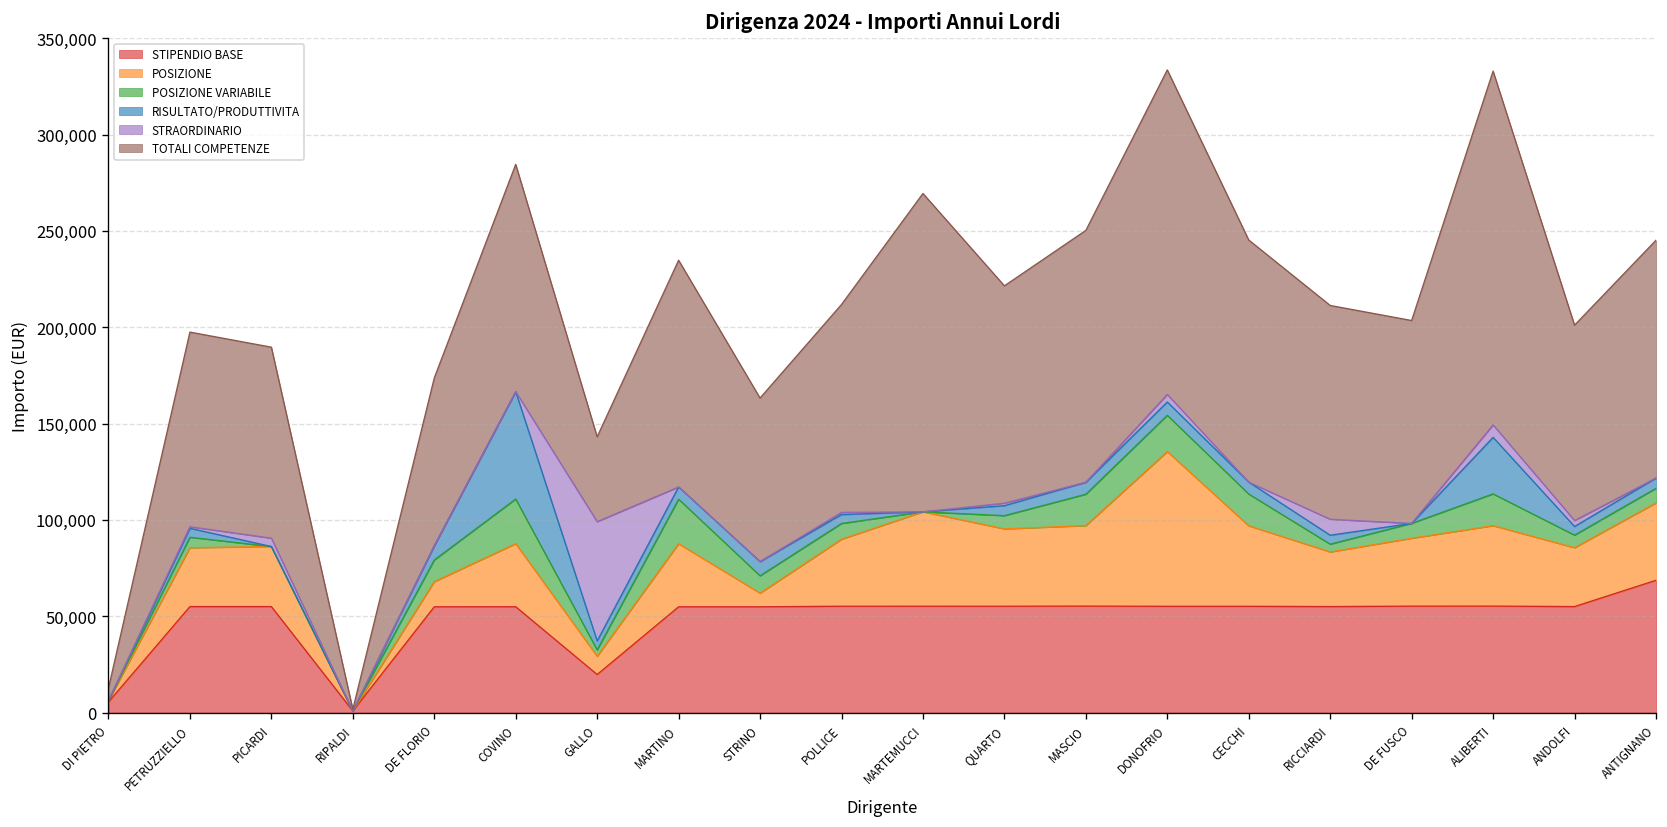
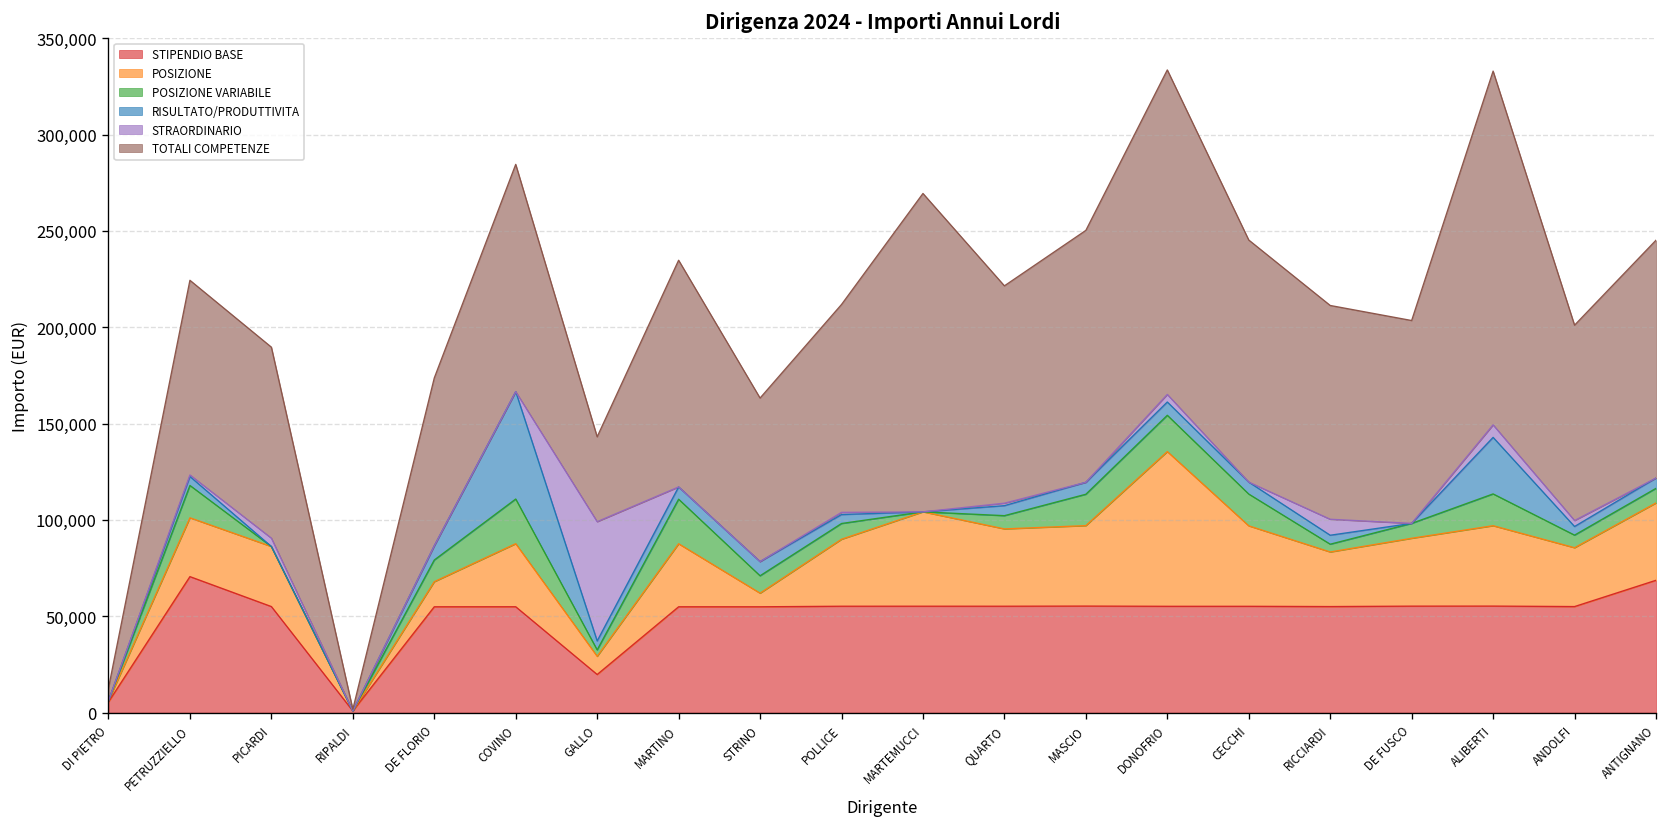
STIPENDIO BASE, PETRUZZIELLO: 55,000 -> 71,000
POSIZIONE VARIABILE, PETRUZZIELLO: 5,000 -> 17,000
